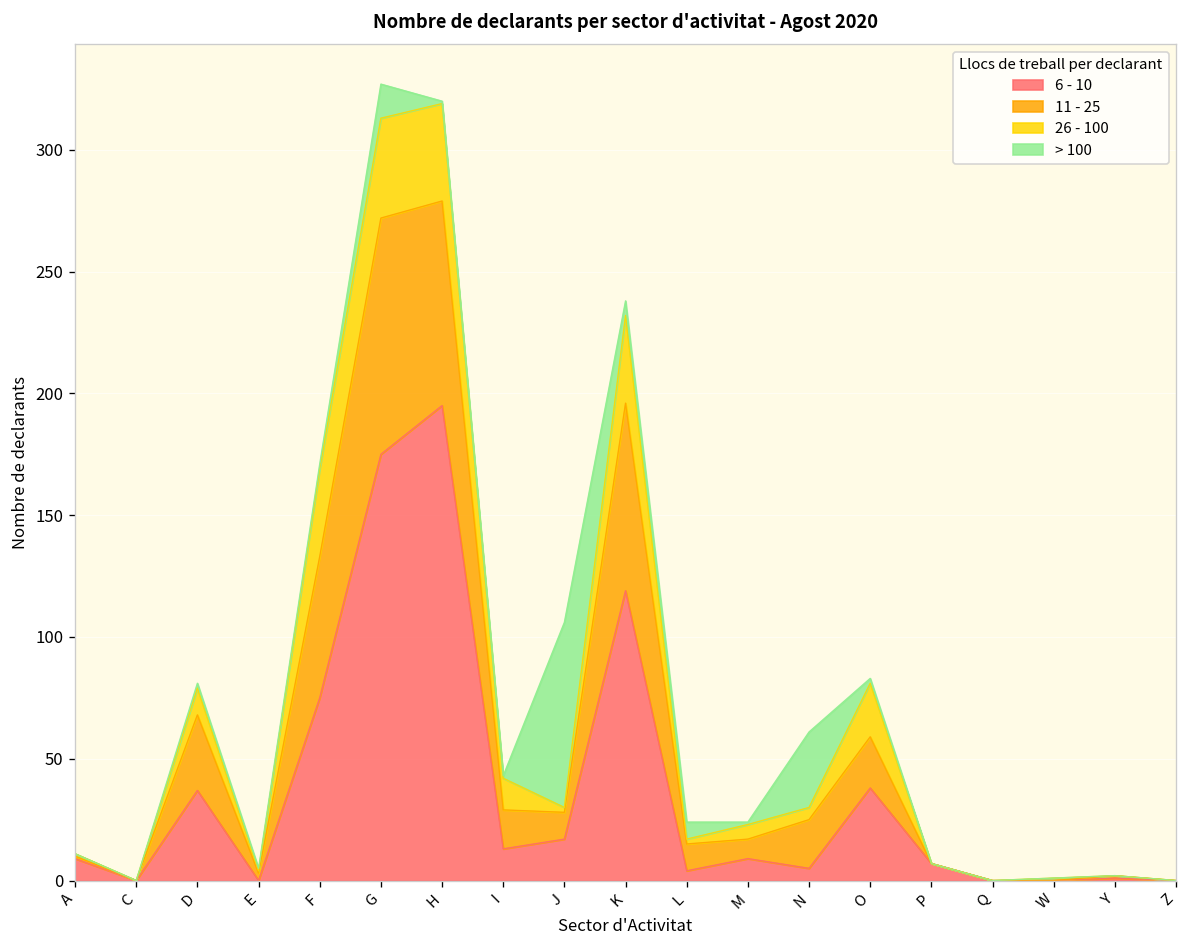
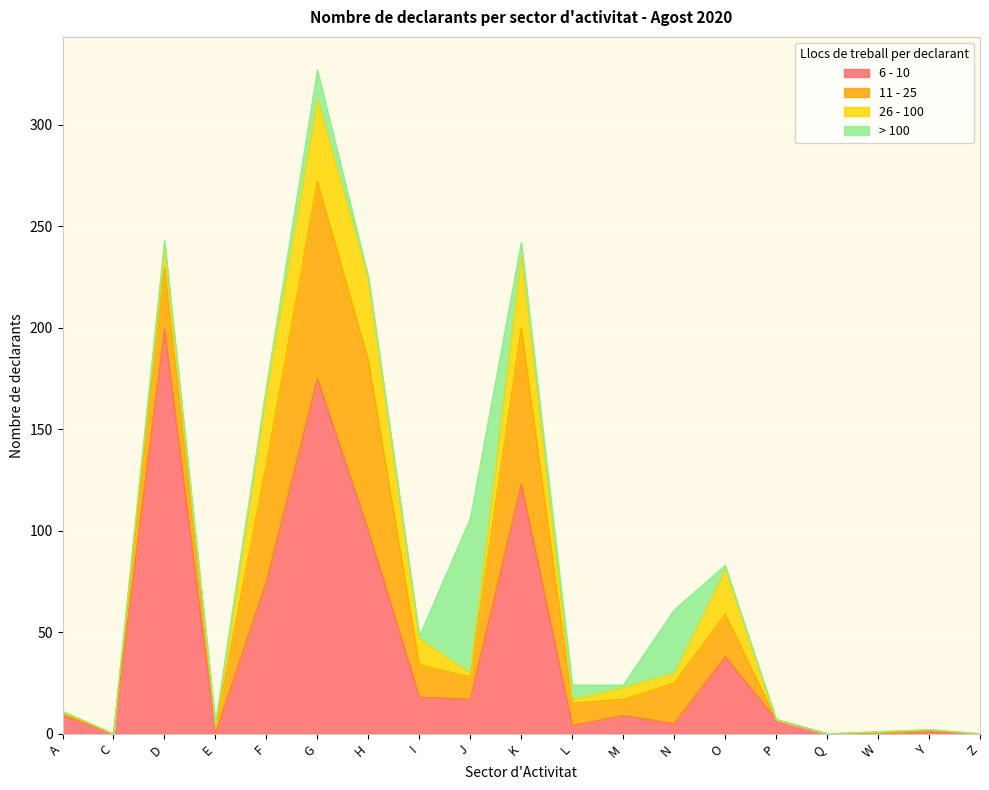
6 - 10, D: 37 -> 199
6 - 10, H: 195 -> 100
6 - 10, I: 13 -> 18
6 - 10, K: 119 -> 123
